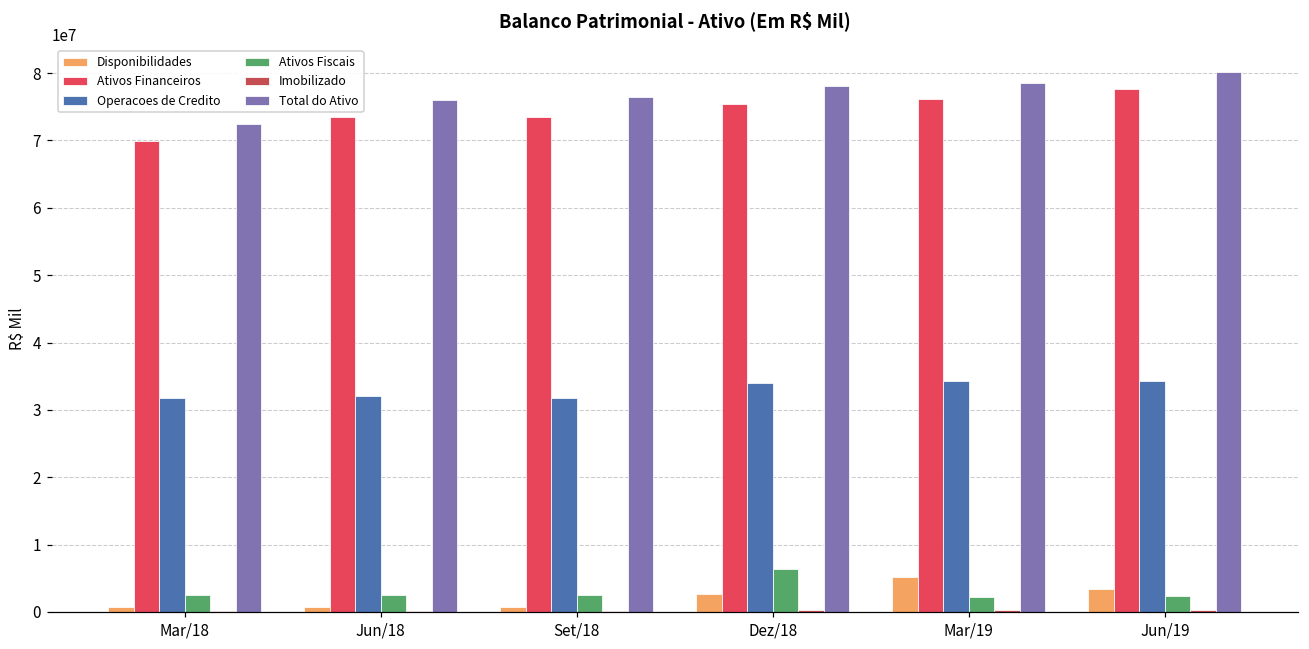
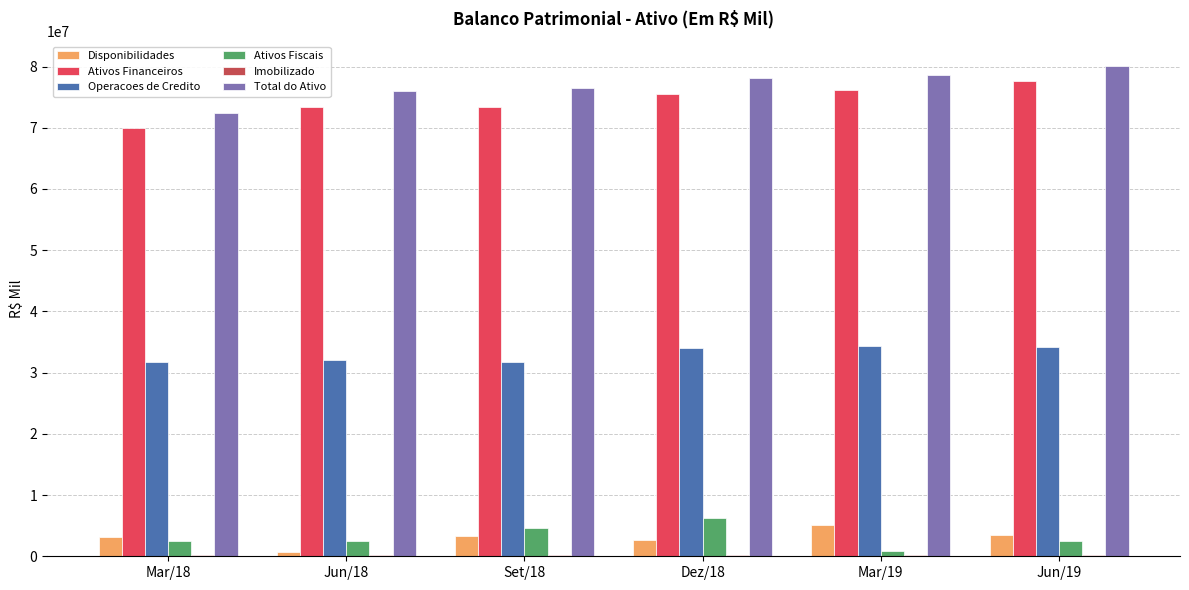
Disponibilidades, Mar/18: 1000000 -> 3000000
Disponibilidades, Set/18: 1000000 -> 3000000
Ativos Fiscais, Set/18: 3000000 -> 5000000
Ativos Fiscais, Mar/19: 2000000 -> 1000000
